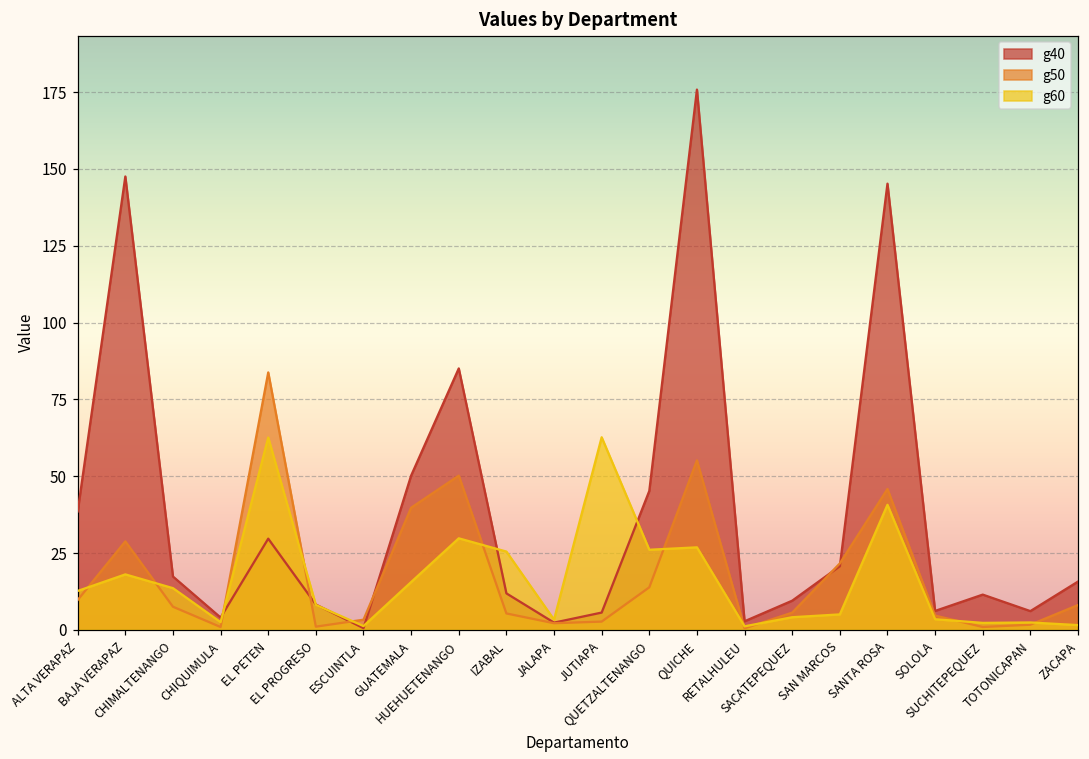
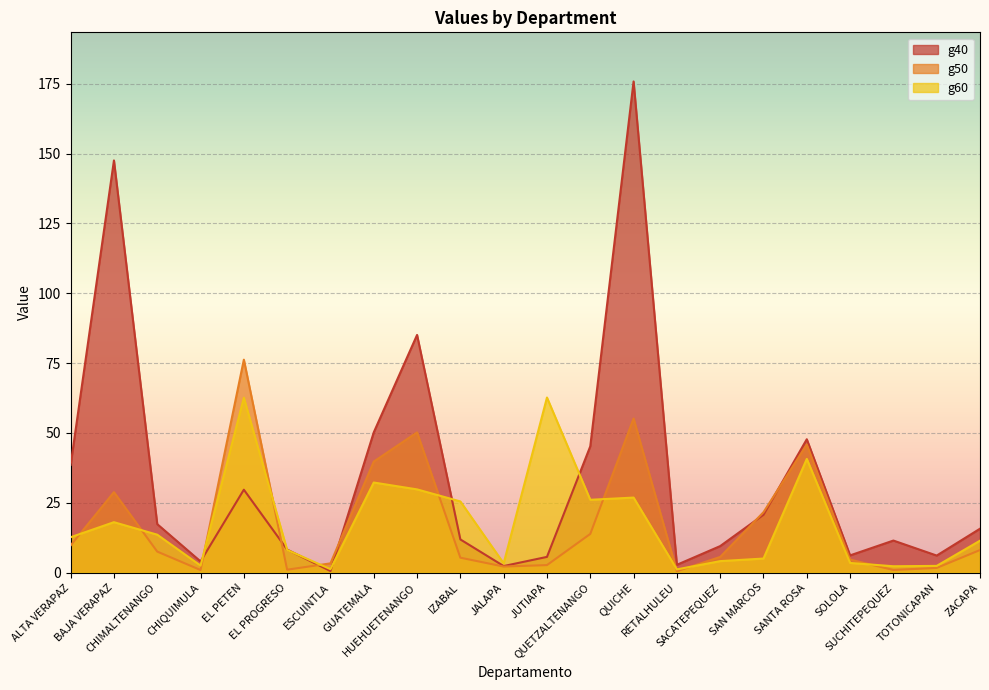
g50, EL PETEN: 84 -> 76
g60, GUATEMALA: 16 -> 32
g40, SANTA ROSA: 145 -> 48
g60, ZACAPA: 2 -> 11
